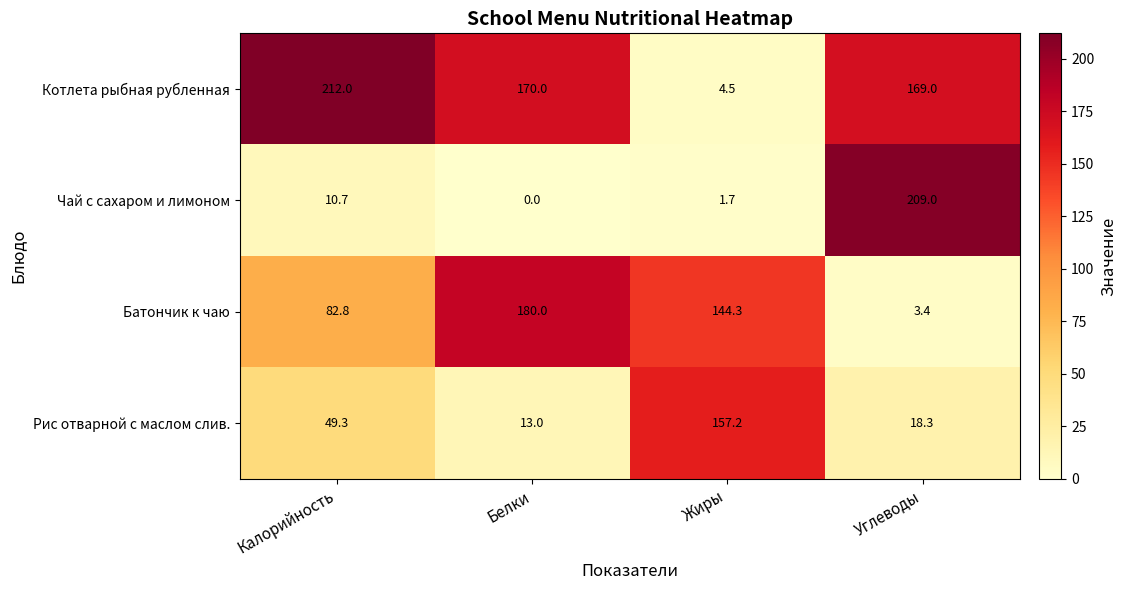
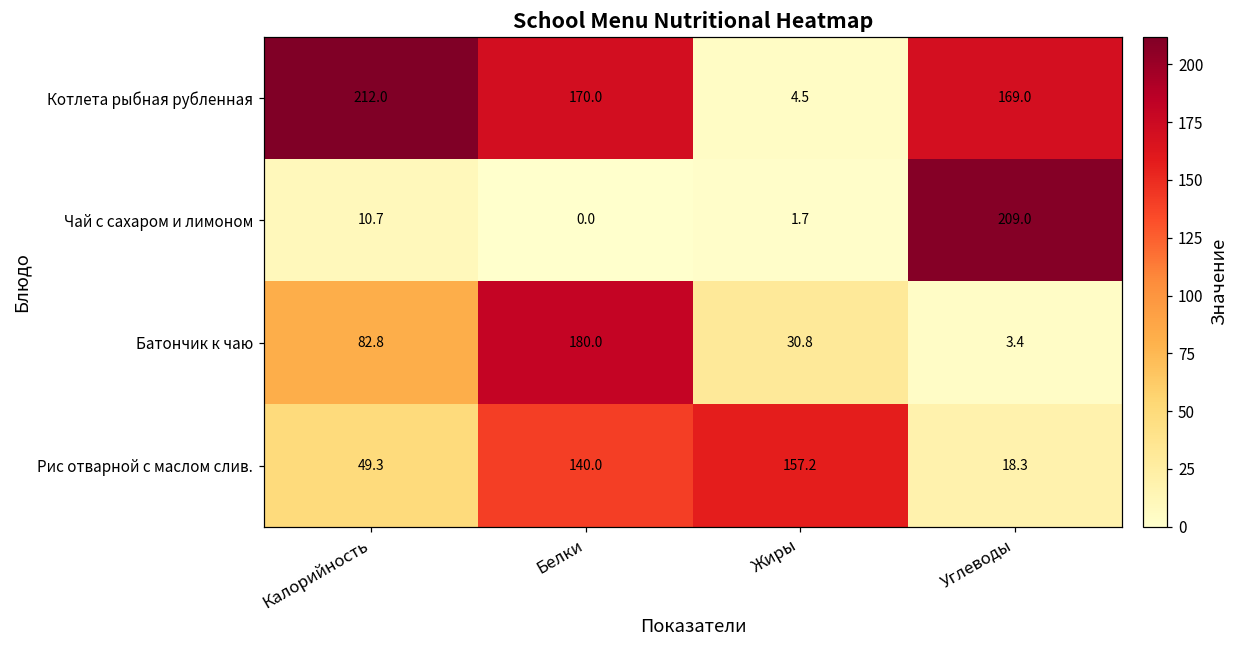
Батончик к чаю, Жиры: 144.3 -> 30.8
Рис отварной с маслом слив., Белки: 13.0 -> 140.0
